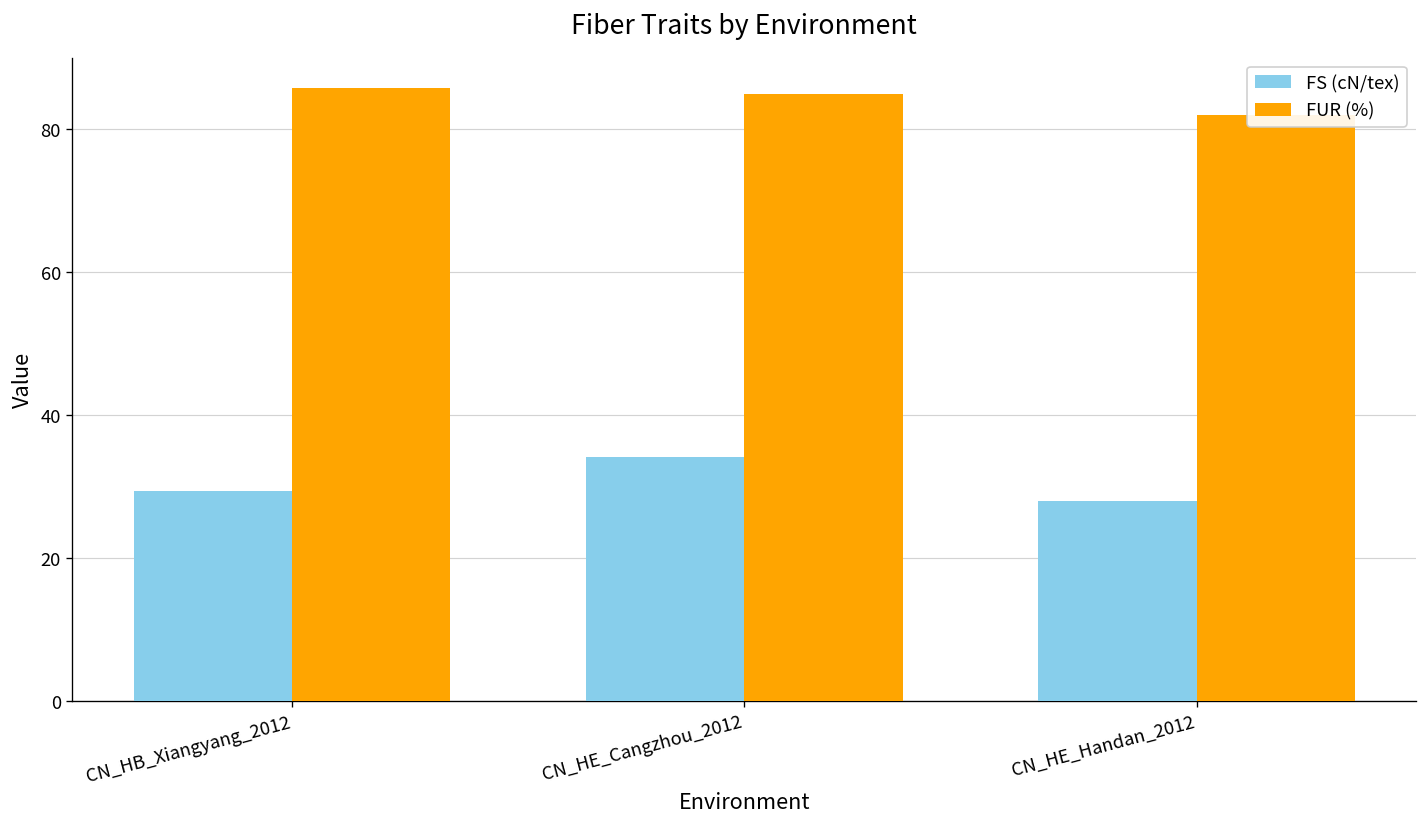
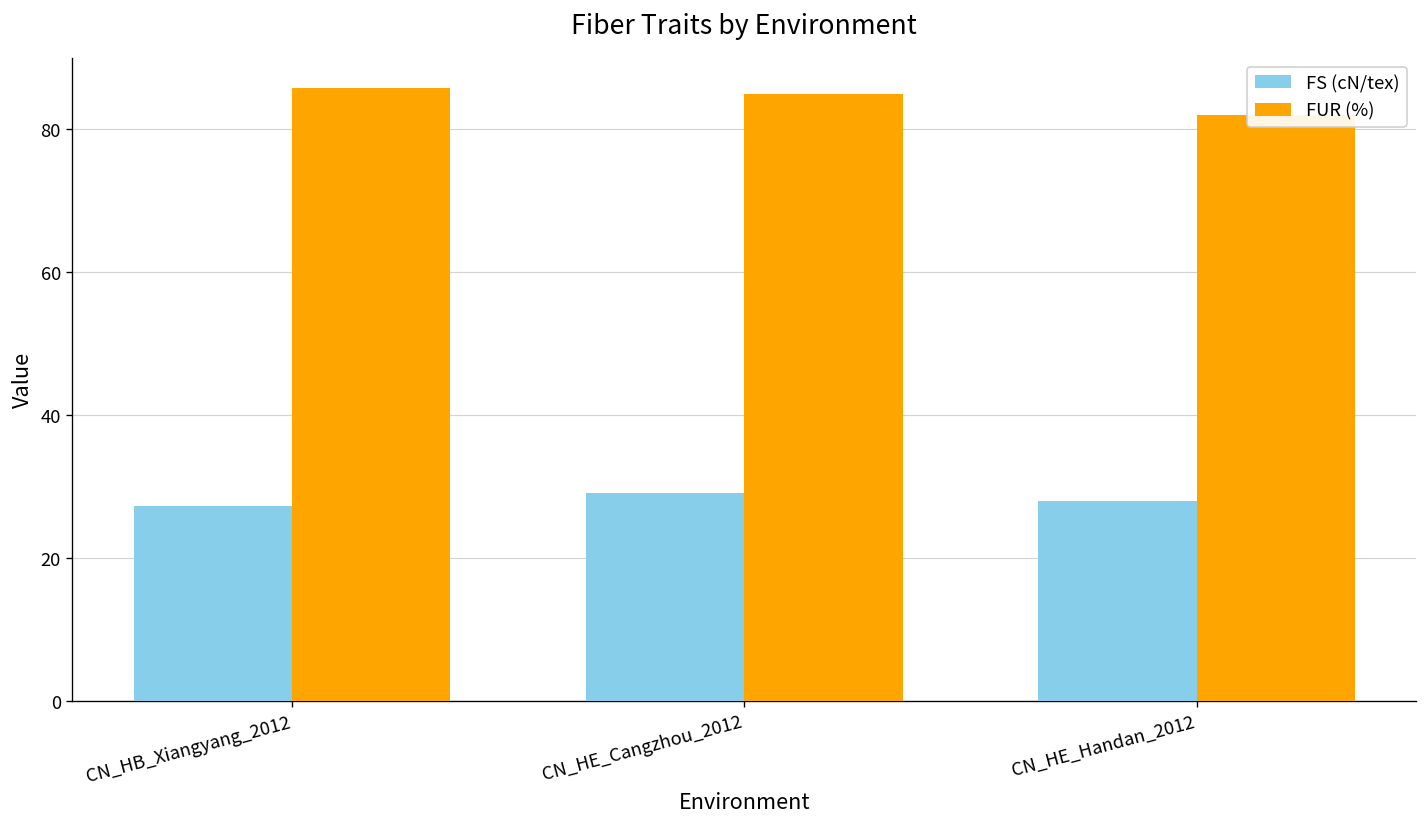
FS (cN/tex), CN_HB_Xiangyang_2012: 29 -> 27
FS (cN/tex), CN_HE_Cangzhou_2012: 34 -> 29
